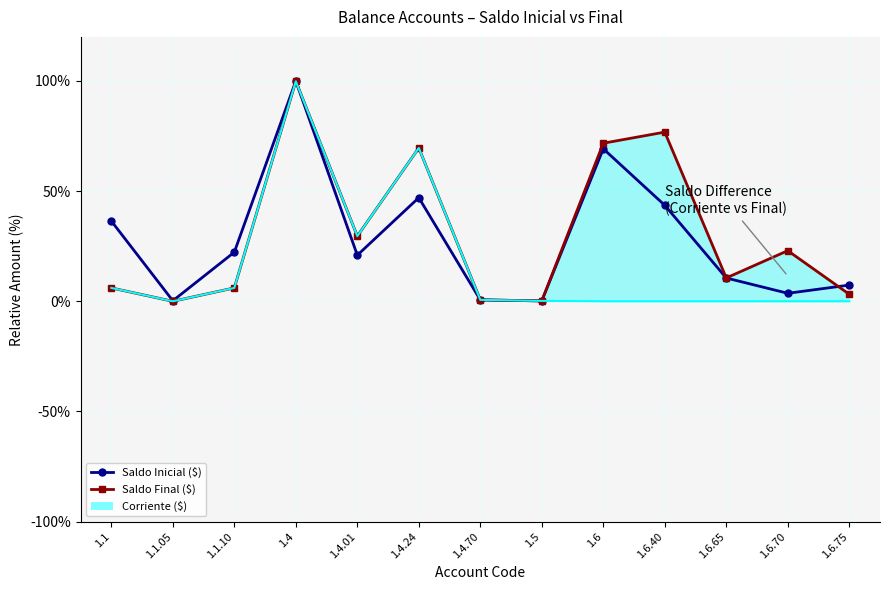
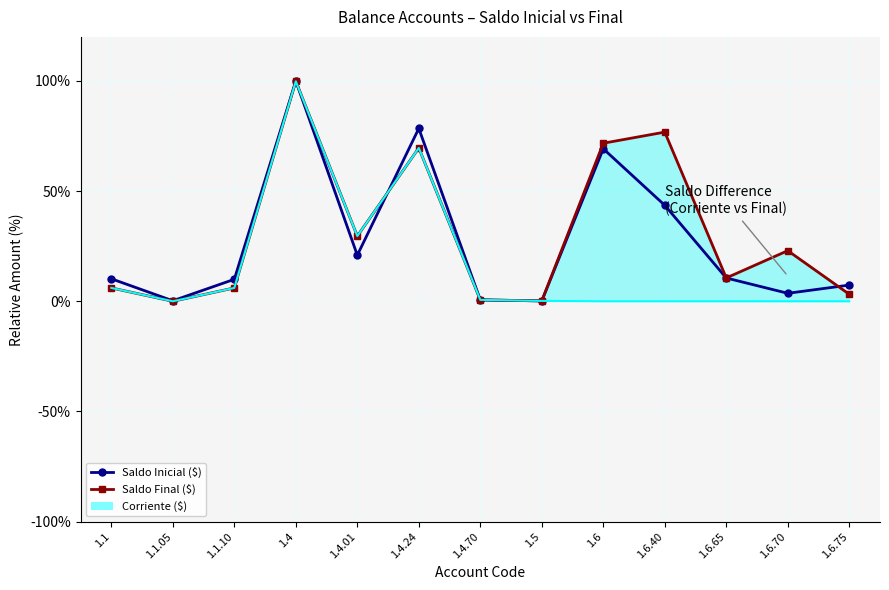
Saldo Inicial ($), 1.1: 36% -> 10%
Saldo Inicial ($), 1.1.10: 22% -> 10%
Saldo Inicial ($), 1.4.24: 47% -> 78%
